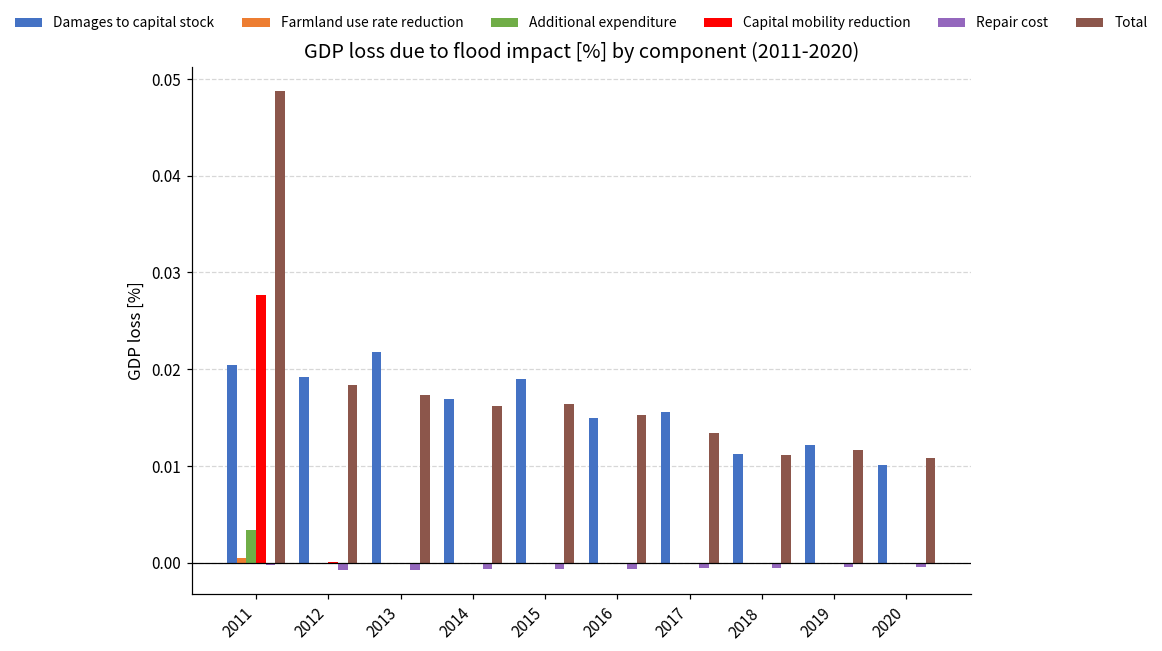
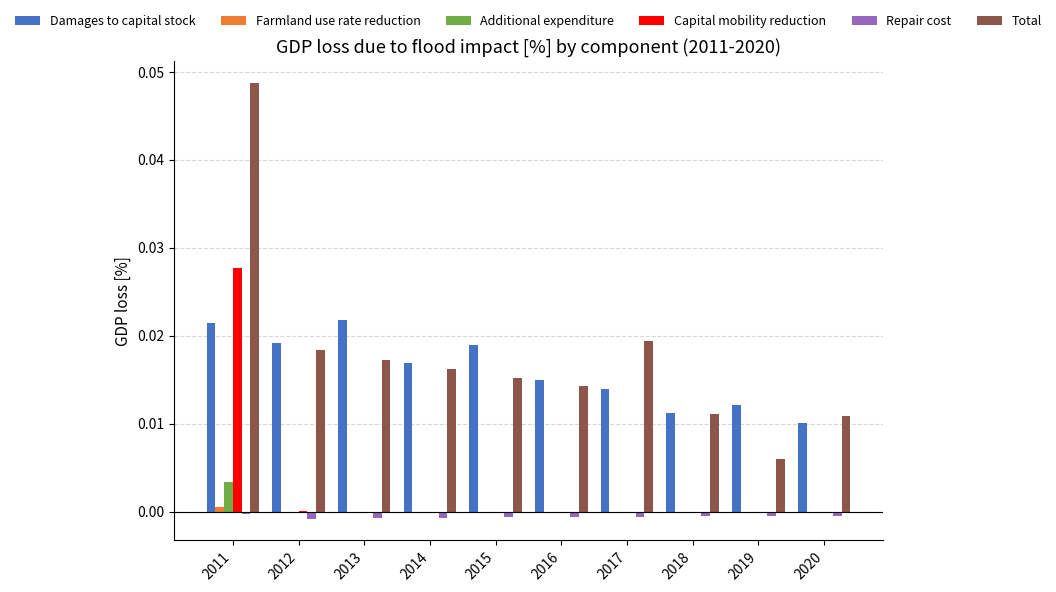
Damages to capital stock, 2011: 0.020 -> 0.021
Total, 2015: 0.016 -> 0.015
Total, 2016: 0.015 -> 0.014
Damages to capital stock, 2017: 0.016 -> 0.014
Total, 2017: 0.013 -> 0.019
Total, 2019: 0.012 -> 0.006
